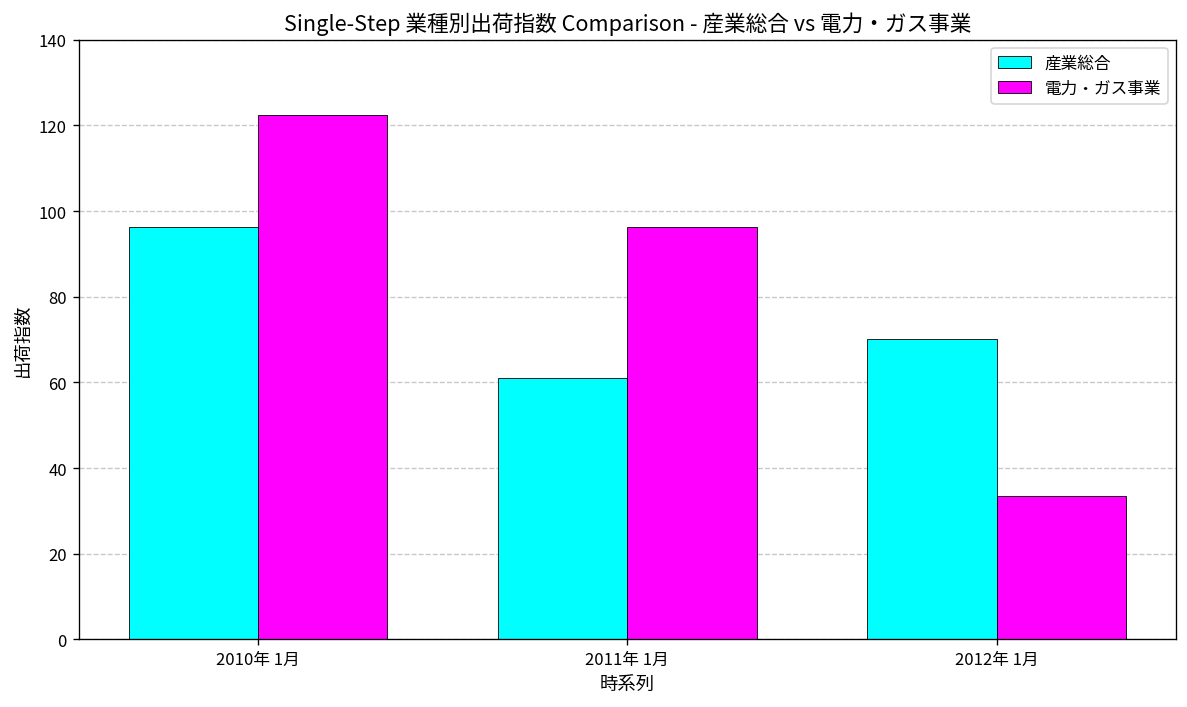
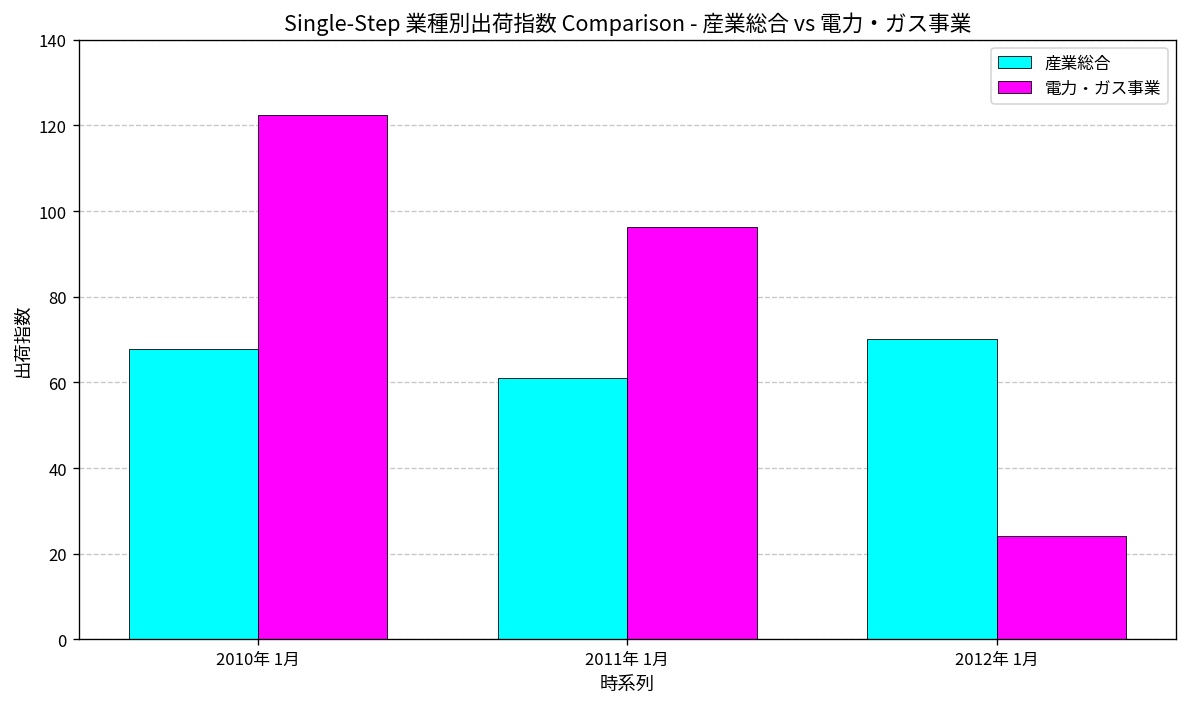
産業総合, 2010年 1月: 96 -> 68
電力・ガス事業, 2012年 1月: 34 -> 24
